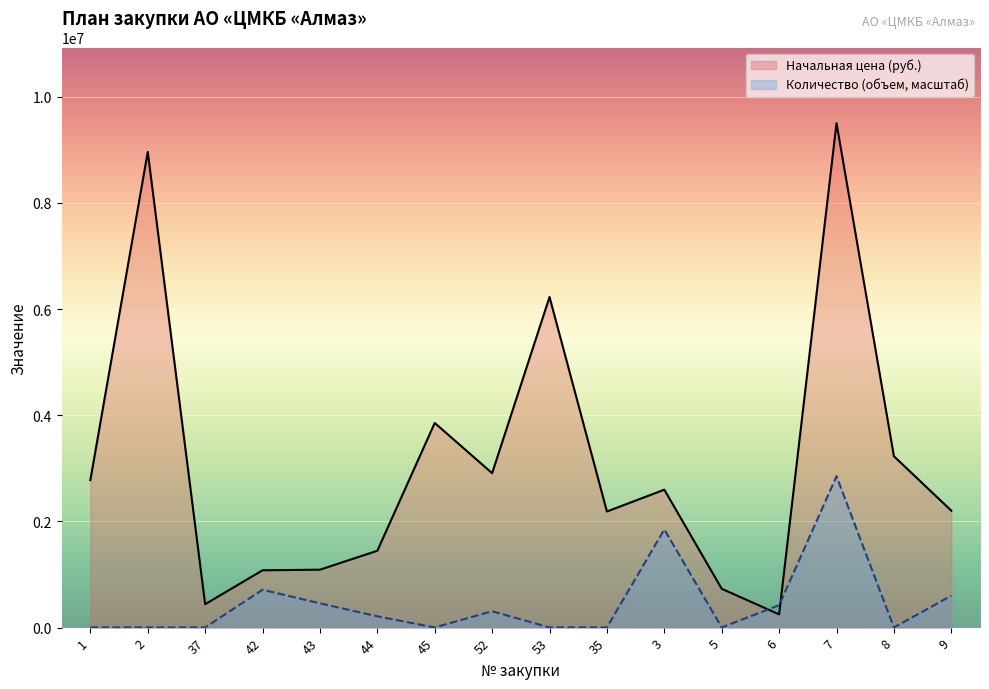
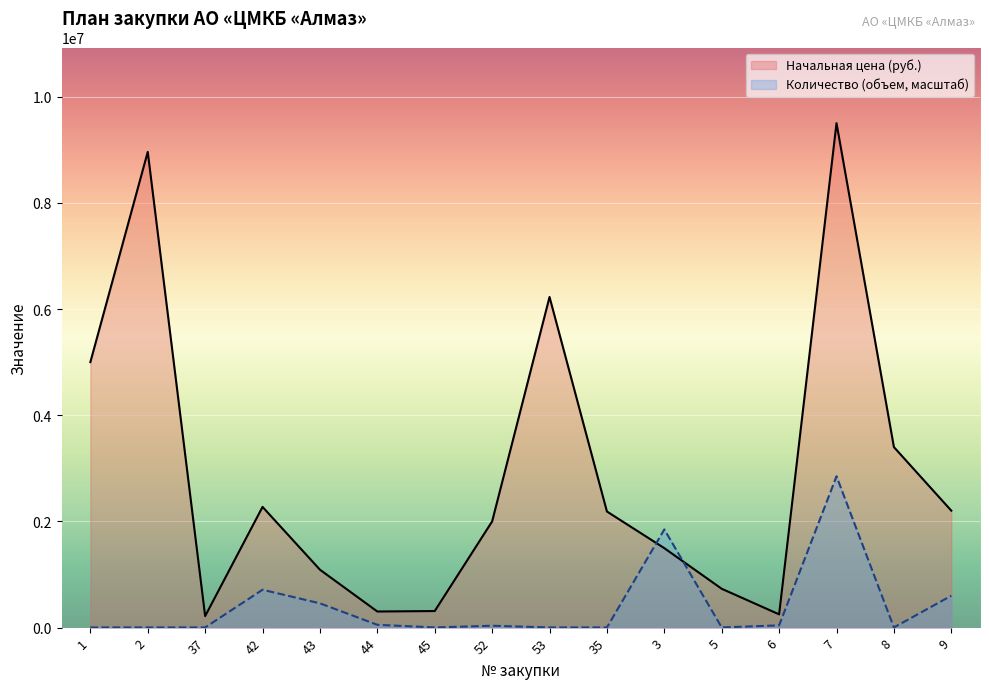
Начальная цена (руб.), 1: 2800000 -> 5000000
Начальная цена (руб.), 37: 400000 -> 200000
Начальная цена (руб.), 42: 1100000 -> 2300000
Начальная цена (руб.), 44: 1400000 -> 300000
Количество (объем, масштаб), 44: 200000 -> 100000
Начальная цена (руб.), 45: 3900000 -> 300000
Начальная цена (руб.), 52: 2900000 -> 2000000
Количество (объем, масштаб), 52: 300000 -> 0
Начальная цена (руб.), 3: 2600000 -> 1500000
Количество (объем, масштаб), 6: 400000 -> 0
Начальная цена (руб.), 8: 3200000 -> 3400000
